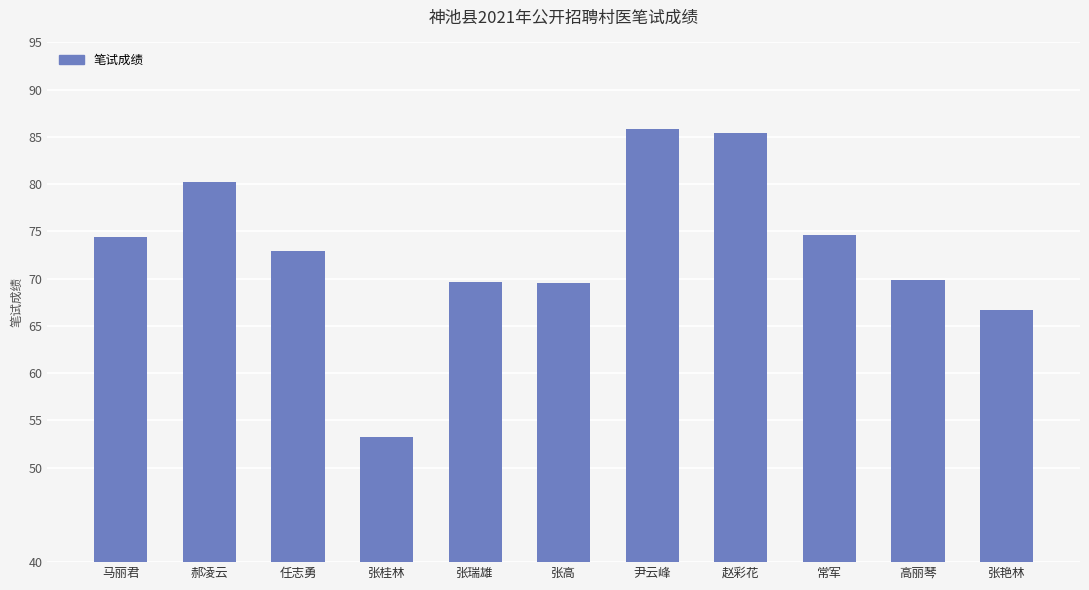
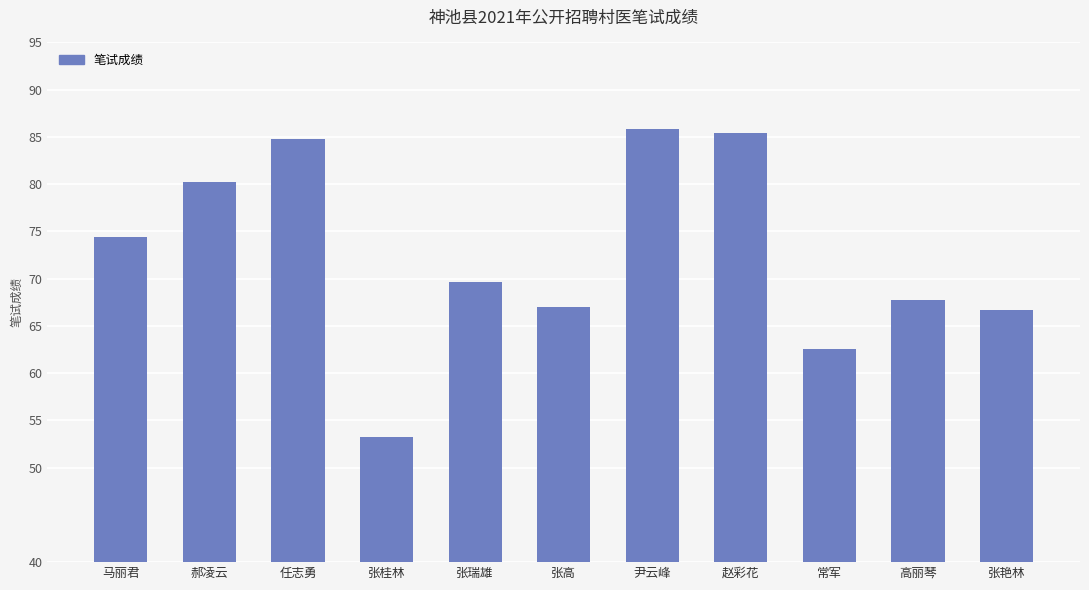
任志勇: 73 -> 85
张高: 70 -> 67
常军: 75 -> 63
高丽琴: 70 -> 68
